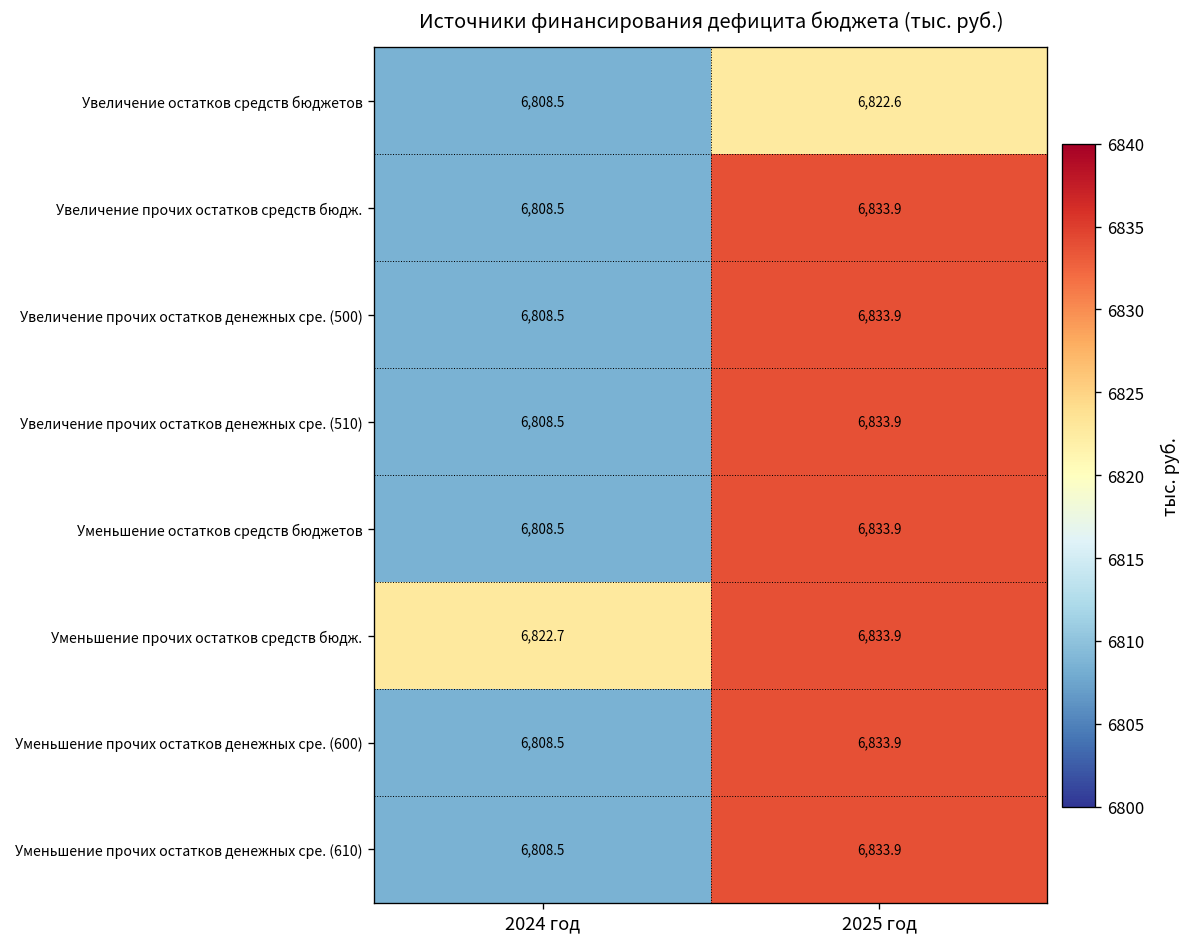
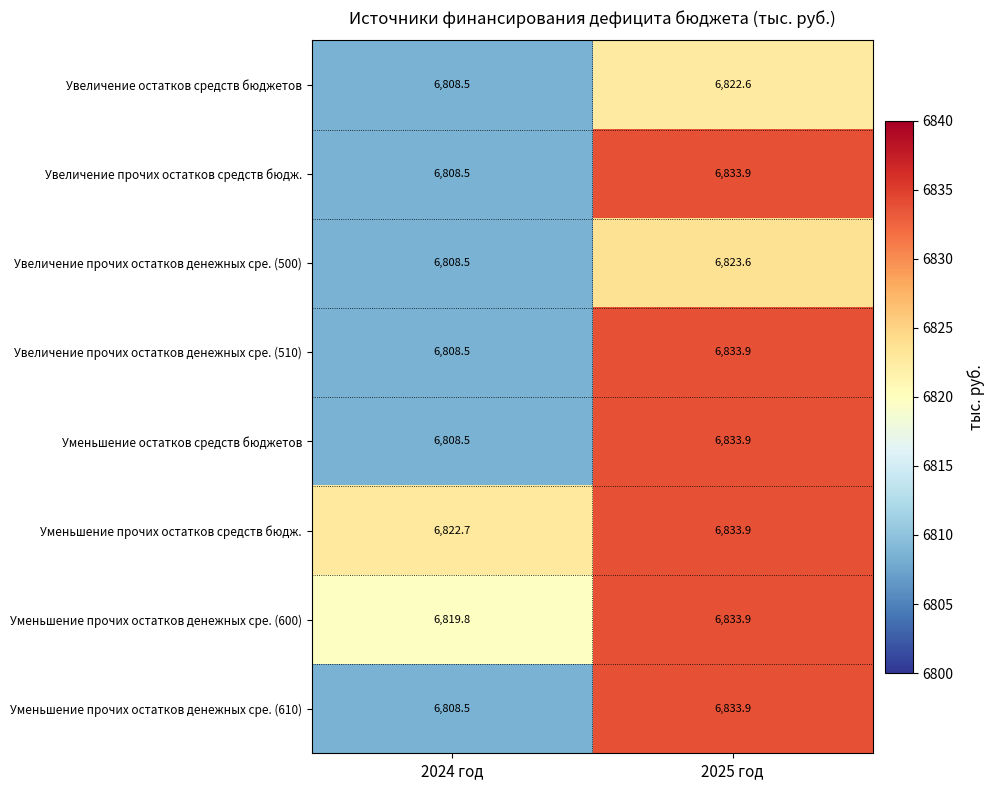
Увеличение прочих остатков денежных сре. (500), 2025 год: 6,833.9 -> 6,823.6
Уменьшение прочих остатков денежных сре. (600), 2024 год: 6,808.5 -> 6,819.8
